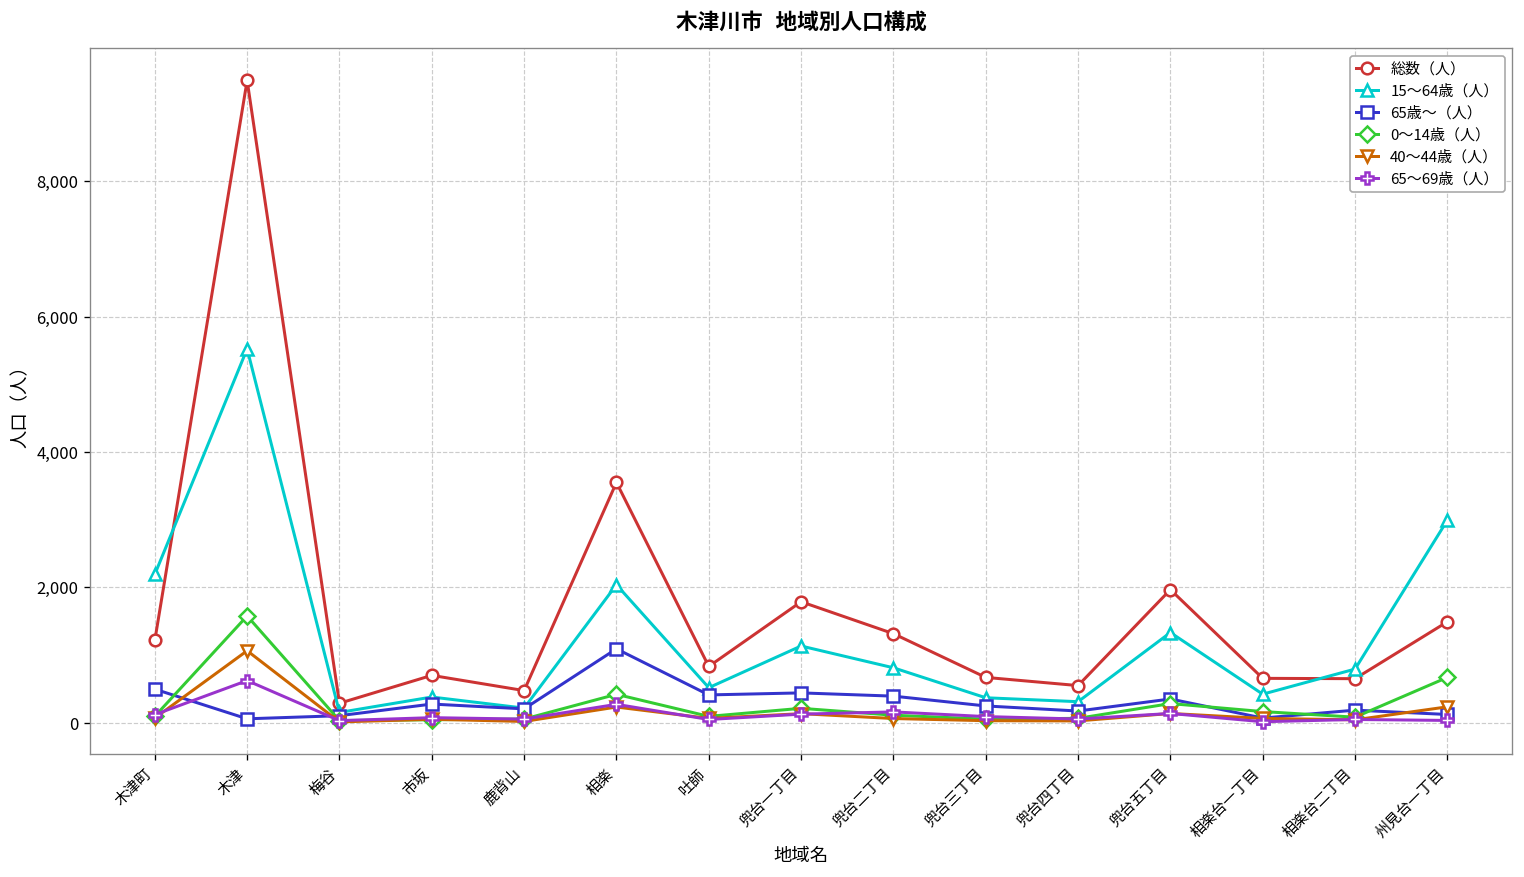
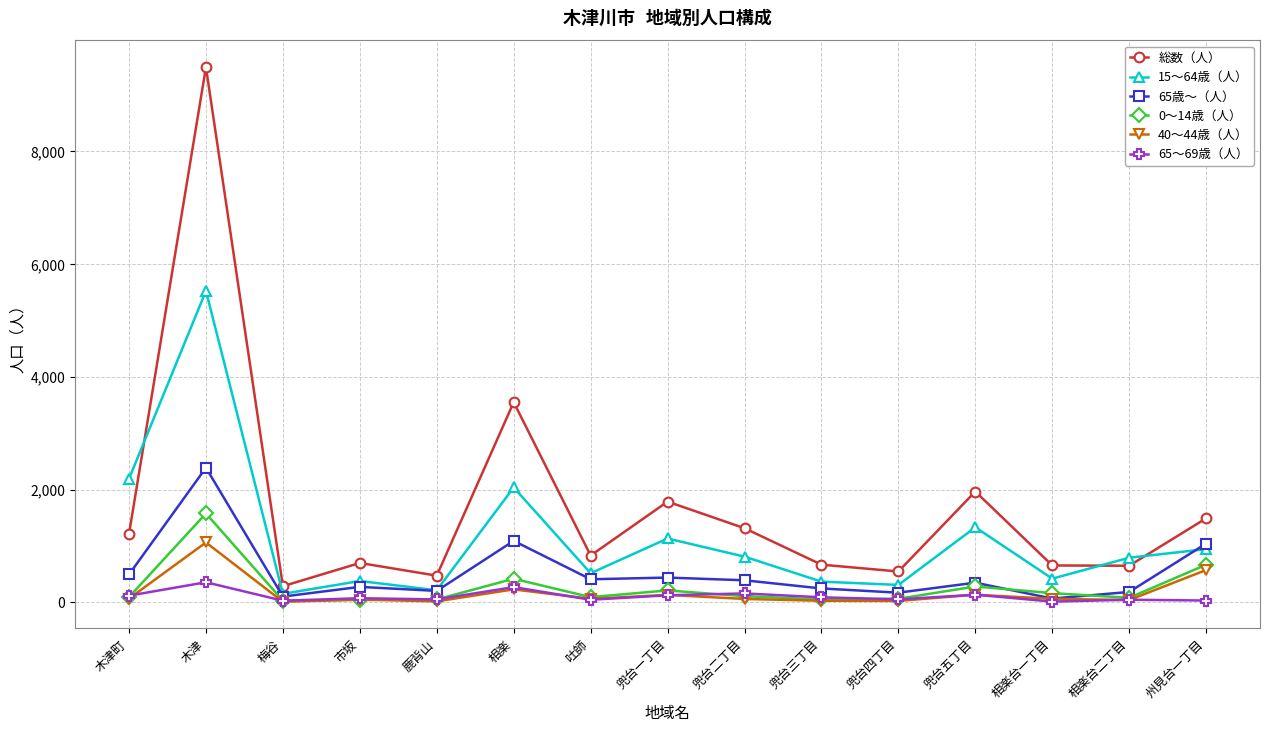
65歳～（人）, 木津: 100 -> 2,400
65～69歳（人）, 木津: 600 -> 400
15～64歳（人）, 州見台一丁目: 3,000 -> 900
65歳～（人）, 州見台一丁目: 100 -> 1,000
40～44歳（人）, 州見台一丁目: 200 -> 600
